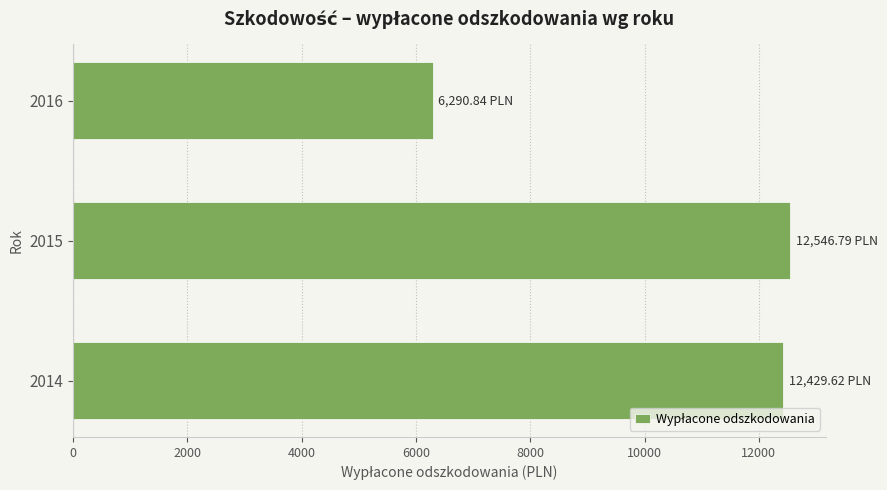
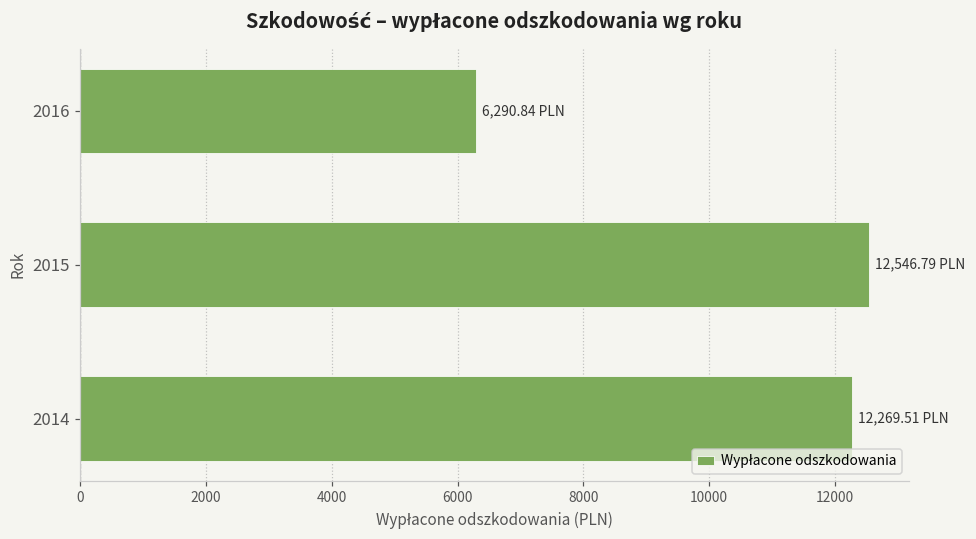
2014: 12,429.62 -> 12,269.51
